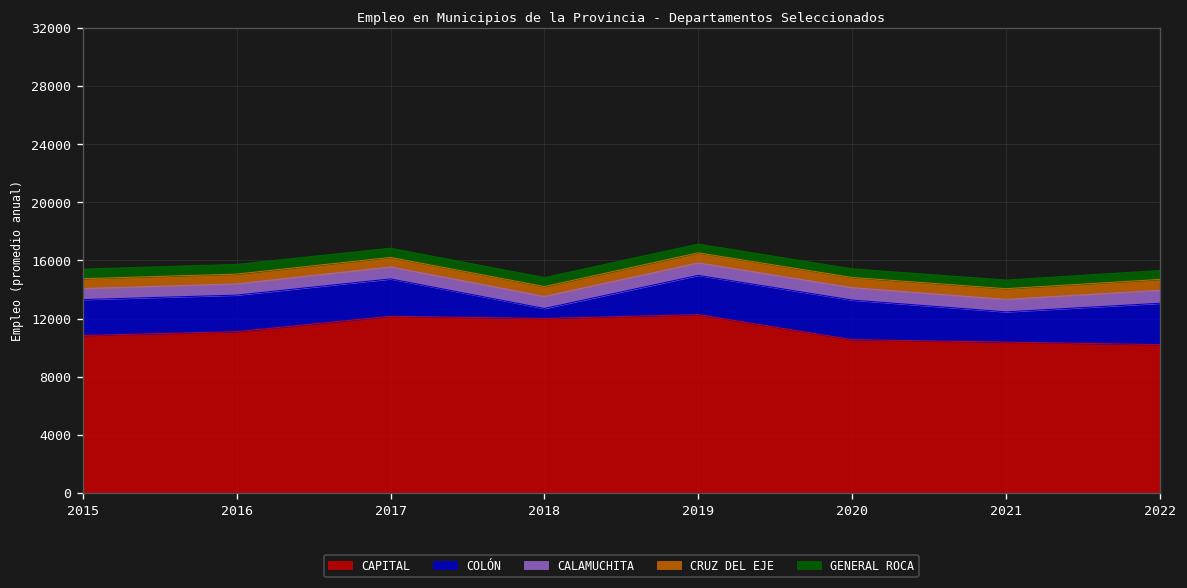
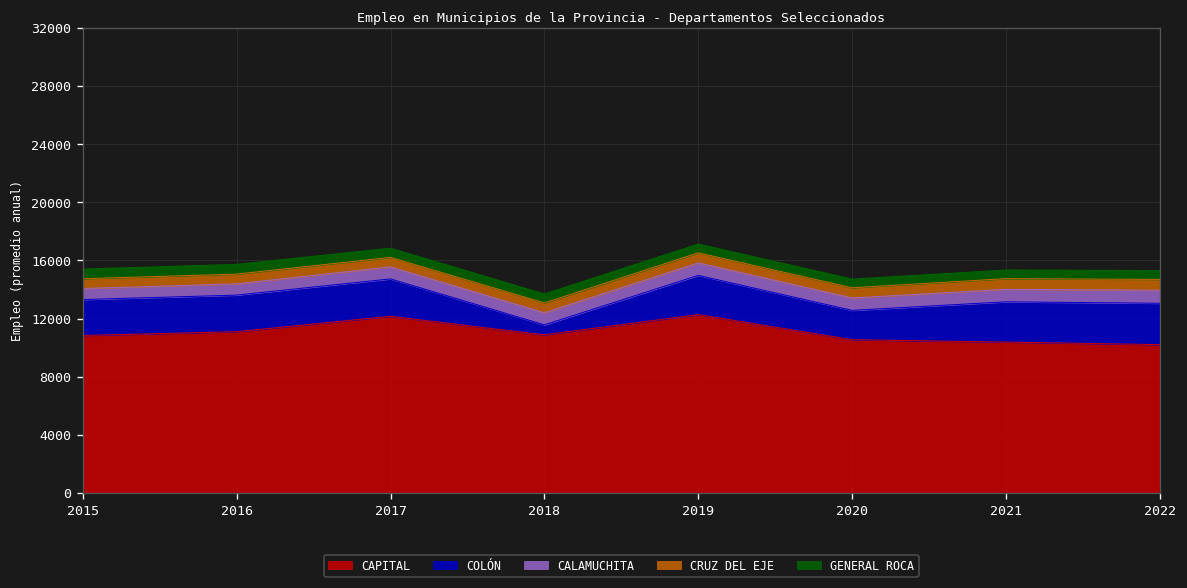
CAPITAL, 2018: 12000 -> 10900
COLÓN, 2020: 2700 -> 2000
COLÓN, 2021: 2100 -> 2800
